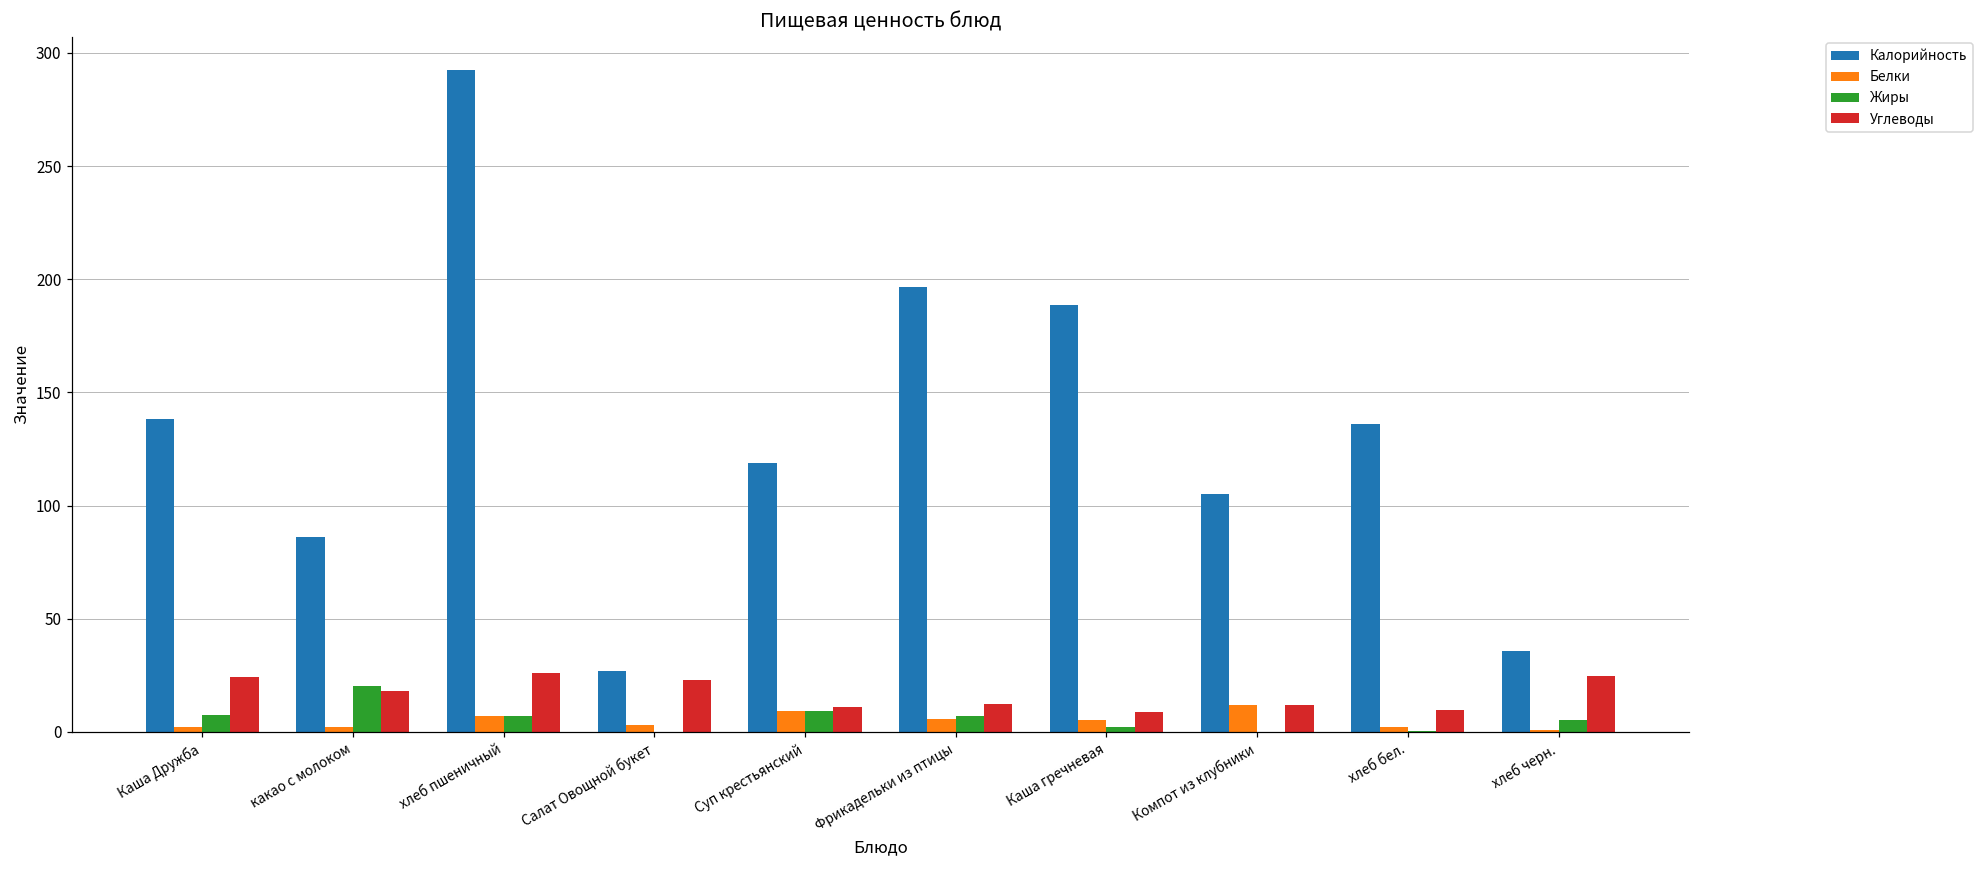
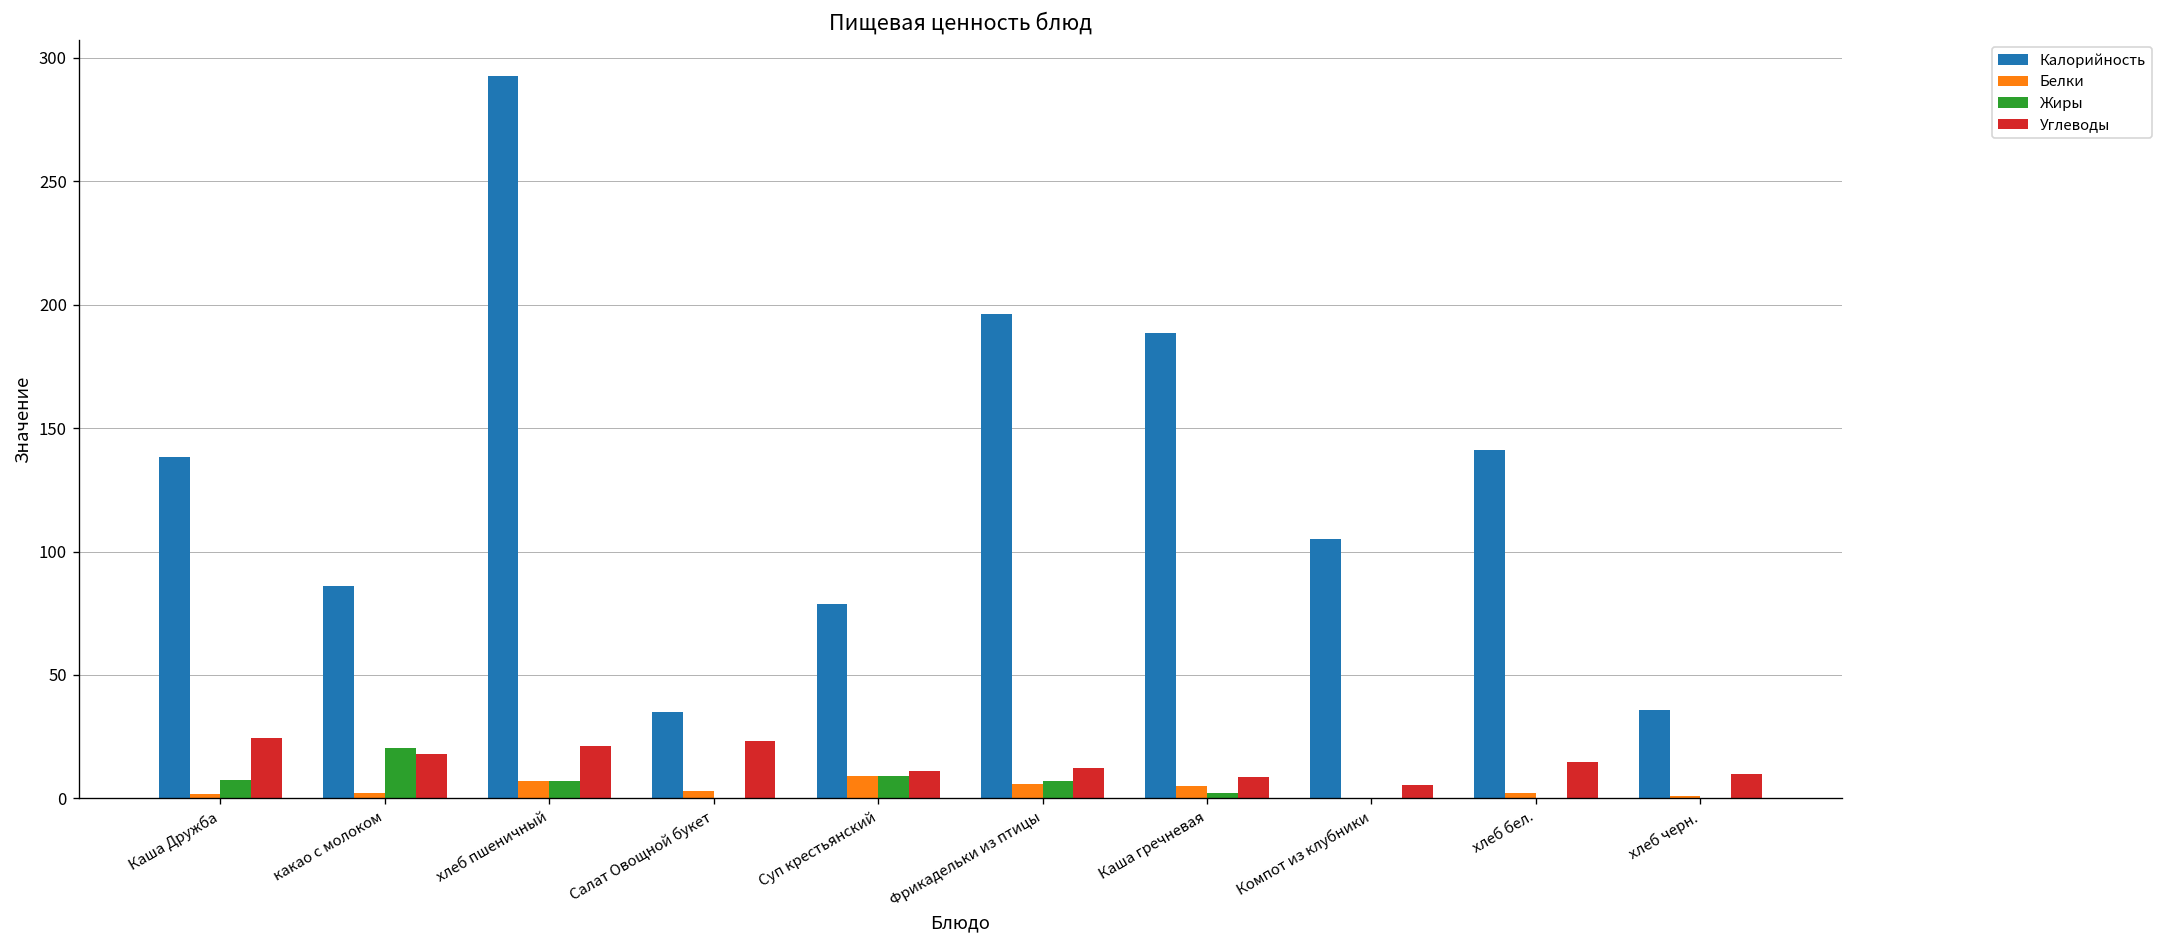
Углеводы, хлеб пшеничный: 26 -> 21
Калорийность, Салат Овощной букет: 27 -> 35
Калорийность, Суп крестьянский: 119 -> 79
Белки, Компот из клубники: 12 -> 0
Углеводы, Компот из клубники: 12 -> 5
Калорийность, хлеб бел.: 136 -> 141
Углеводы, хлеб бел.: 9 -> 15
Жиры, хлеб черн.: 5 -> 0
Углеводы, хлеб черн.: 25 -> 10
